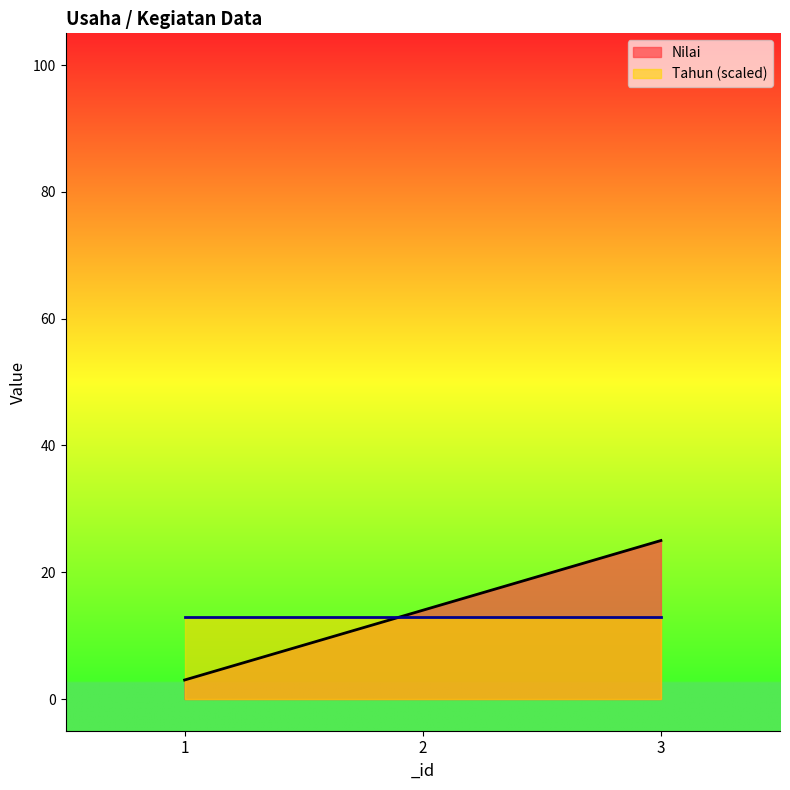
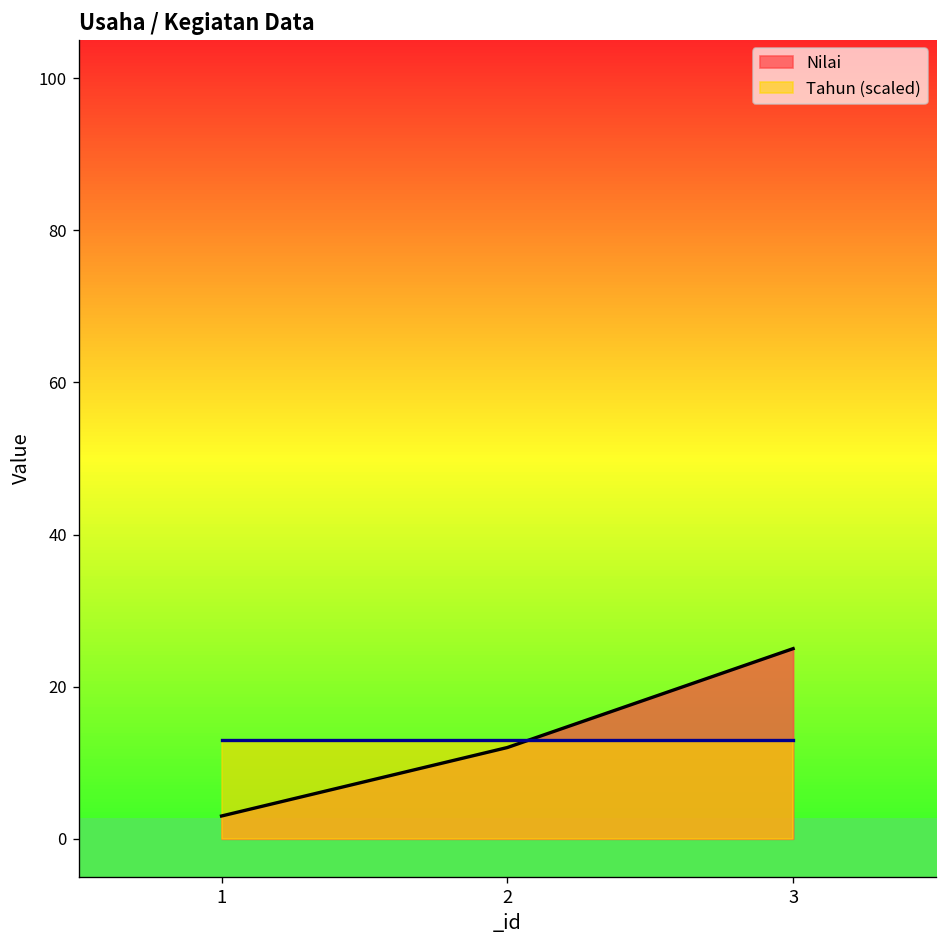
Nilai, 2: 14 -> 12
